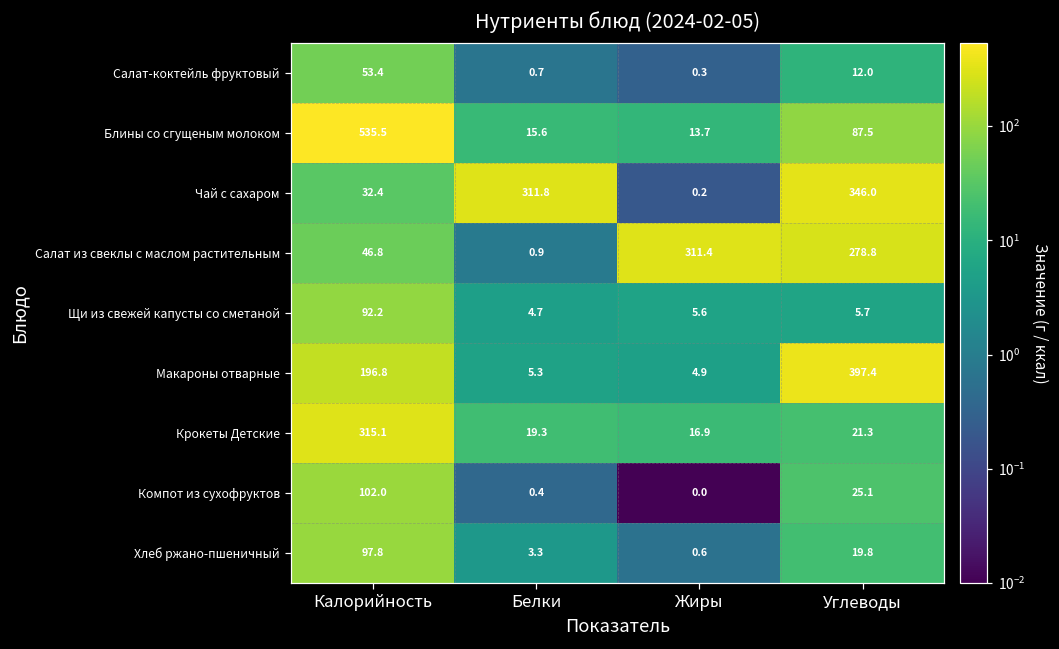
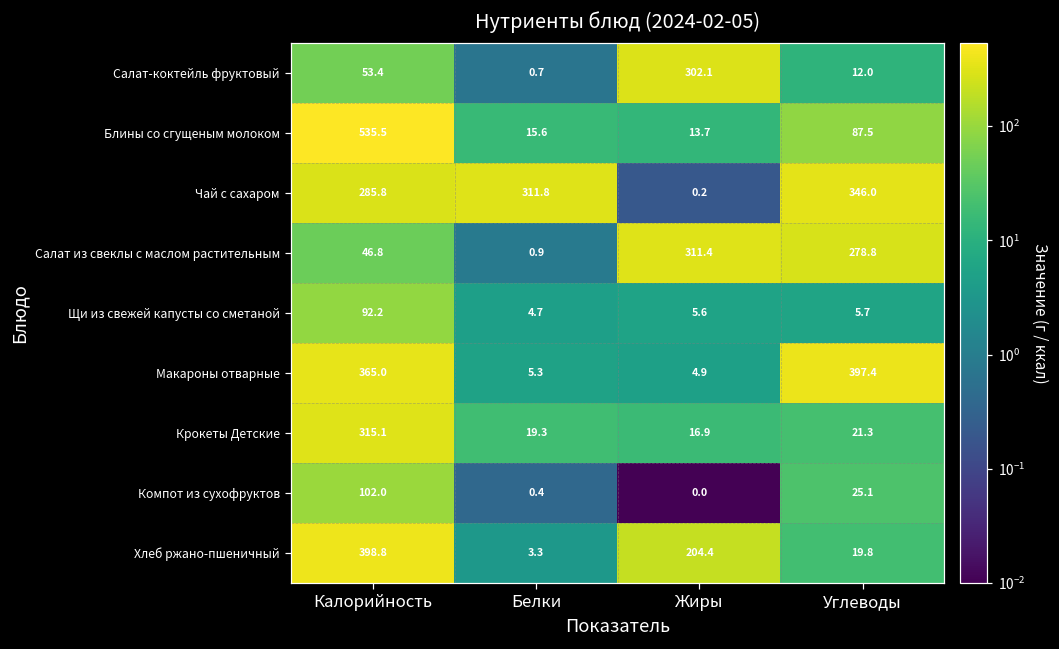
Салат-коктейль фруктовый, Жиры: 0.3 -> 302.1
Чай с сахаром, Калорийность: 32.4 -> 285.8
Макароны отварные, Калорийность: 196.8 -> 365.0
Хлеб ржано-пшеничный, Калорийность: 97.8 -> 398.8
Хлеб ржано-пшеничный, Жиры: 0.6 -> 204.4
